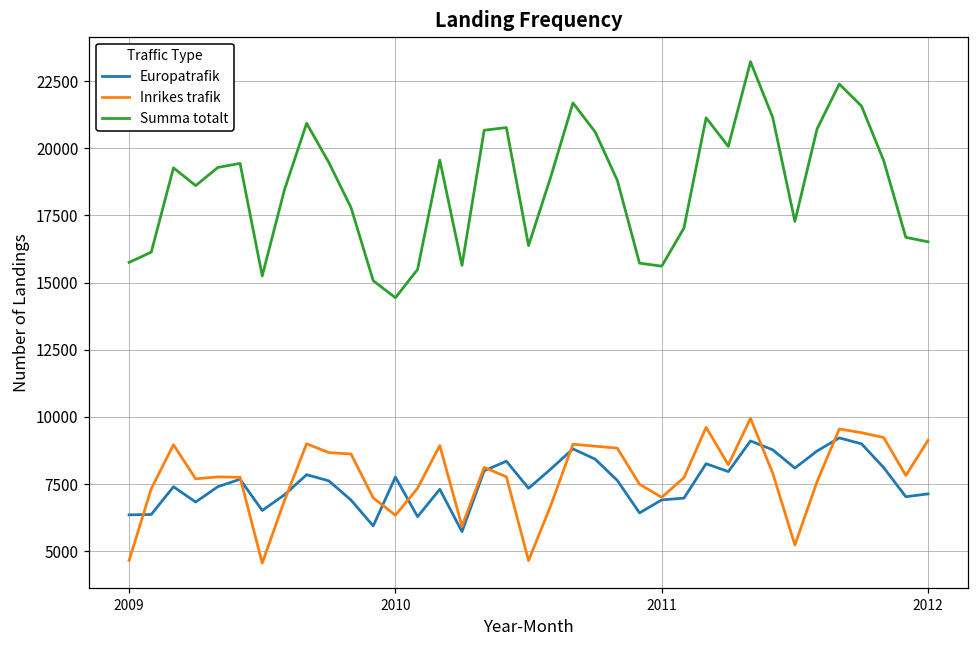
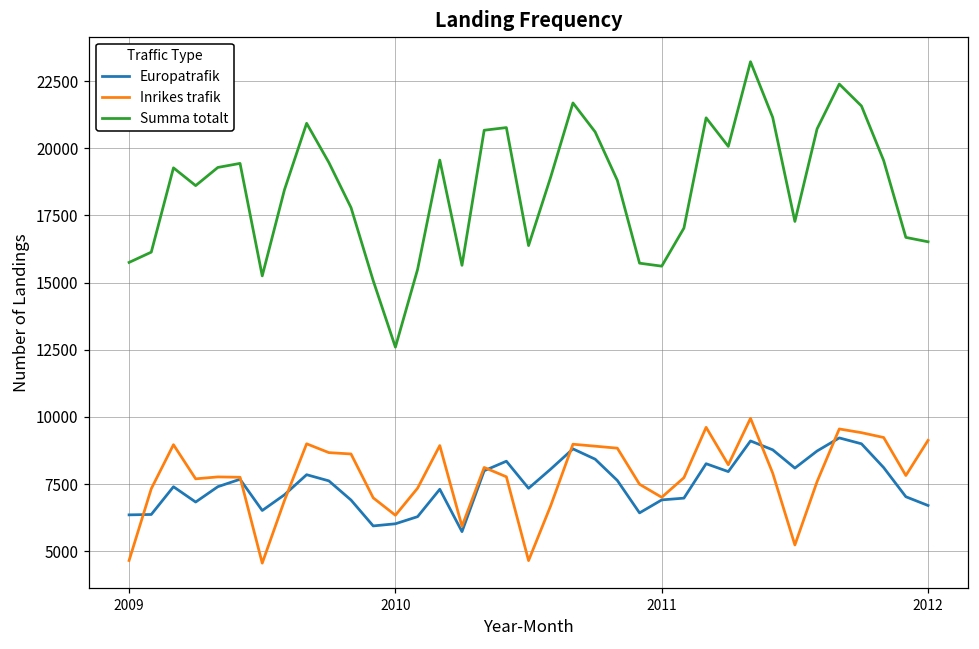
Europatrafik, 2010: 7800 -> 6000
Summa totalt, 2010: 14400 -> 12600
Europatrafik, 2012: 7100 -> 6700
